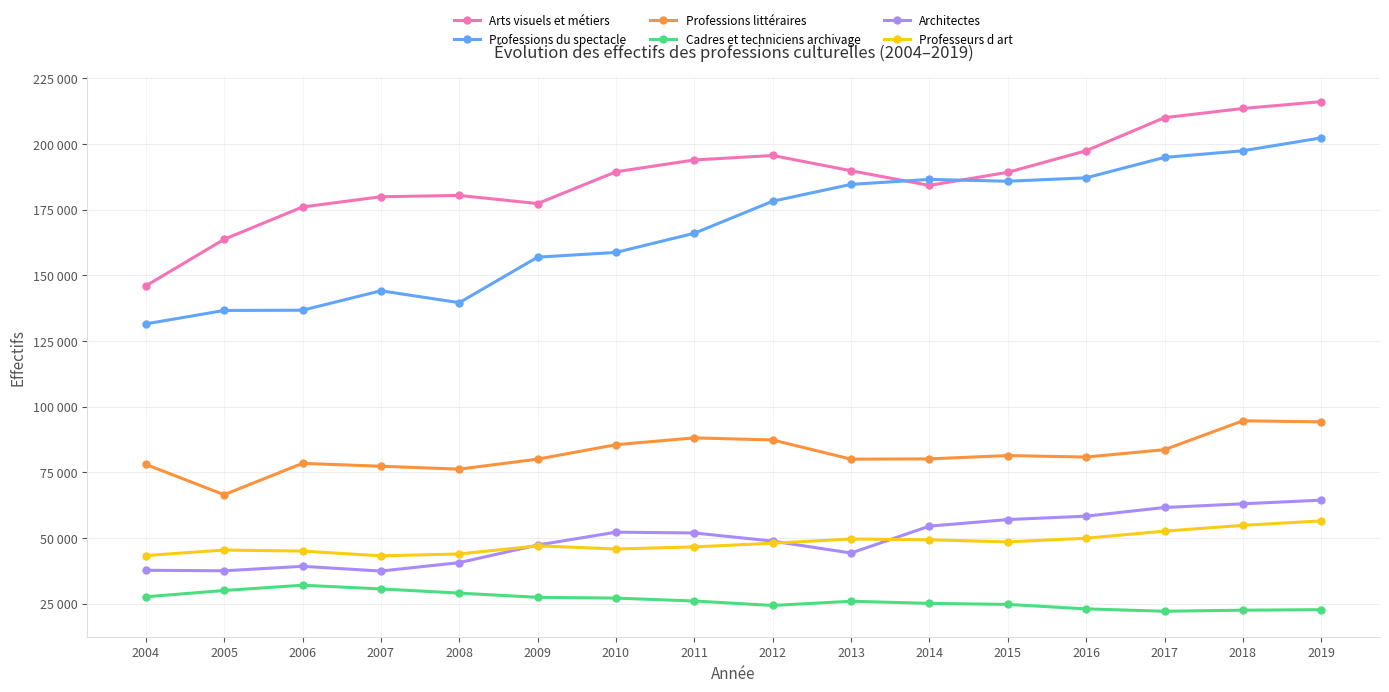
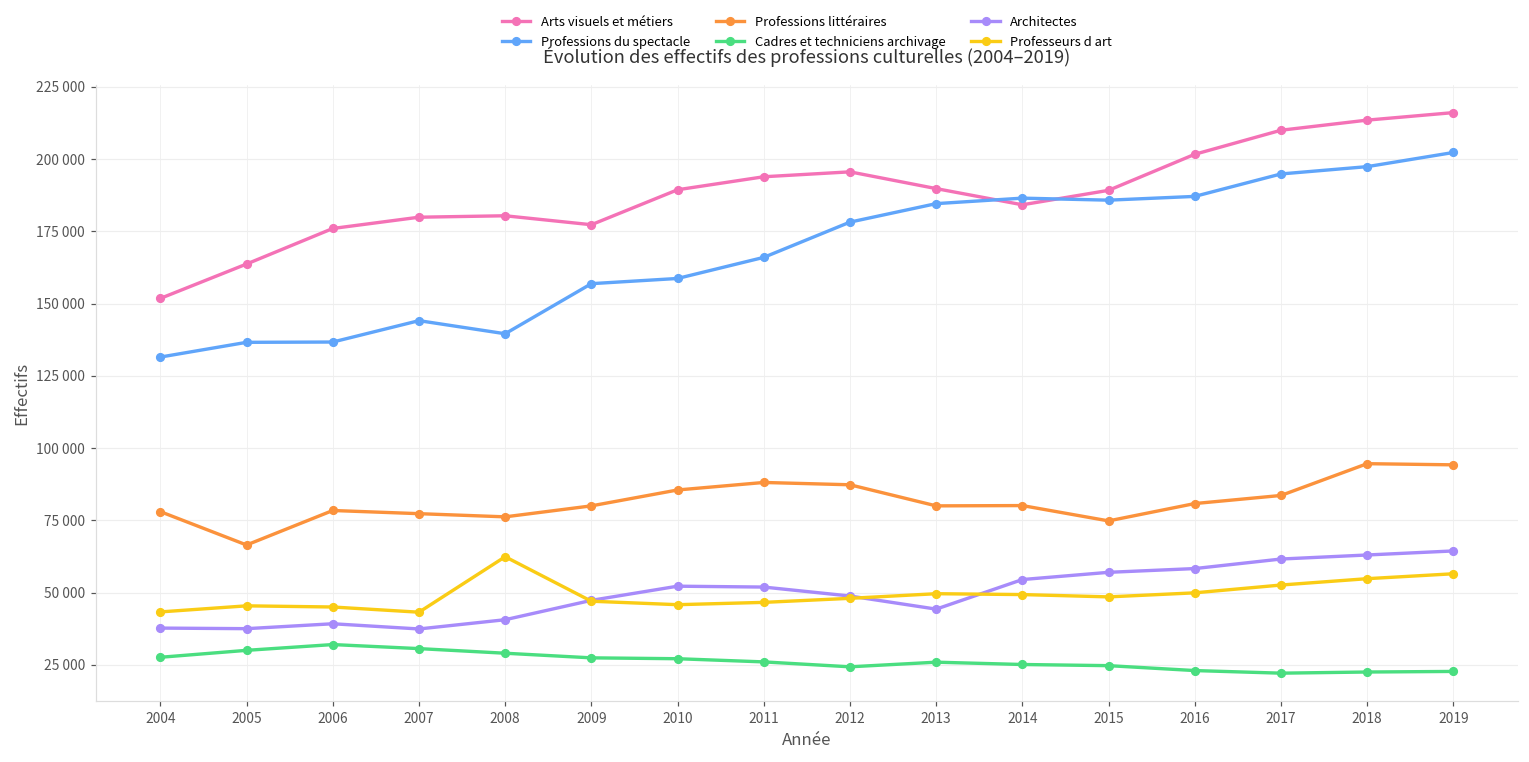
Arts visuels et métiers, 2004: 146000 -> 152000
Professeurs d art, 2008: 44000 -> 62000
Professions littéraires, 2015: 81000 -> 75000
Arts visuels et métiers, 2016: 197000 -> 202000
